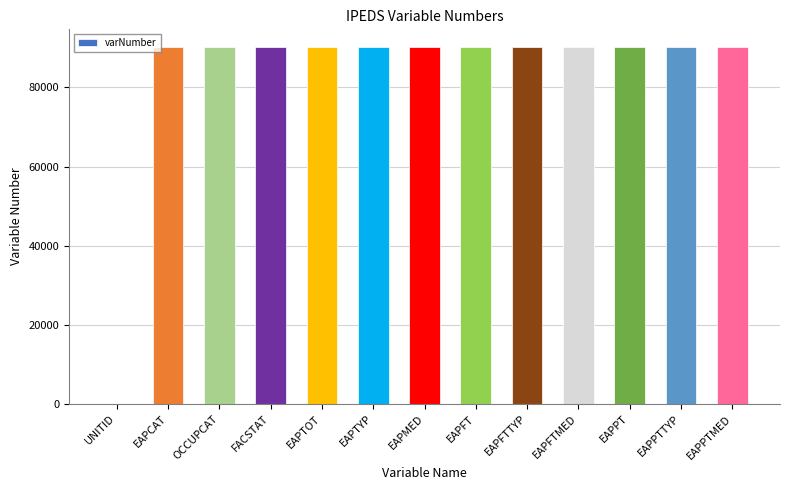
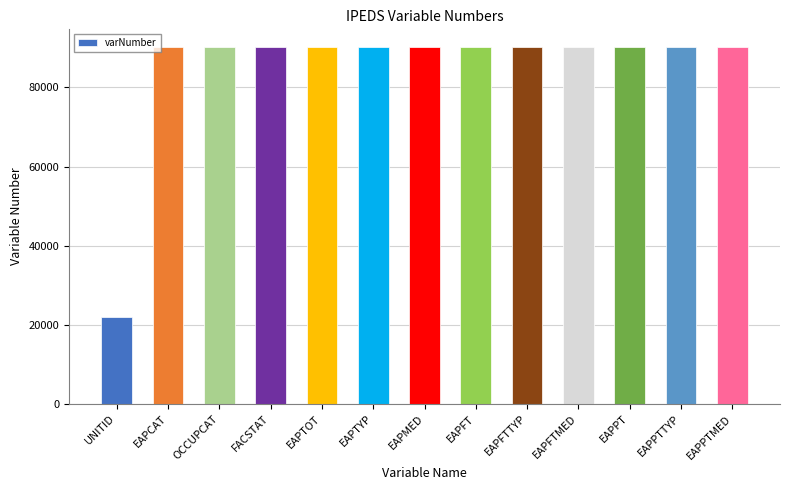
UNITID: 0 -> 22000
